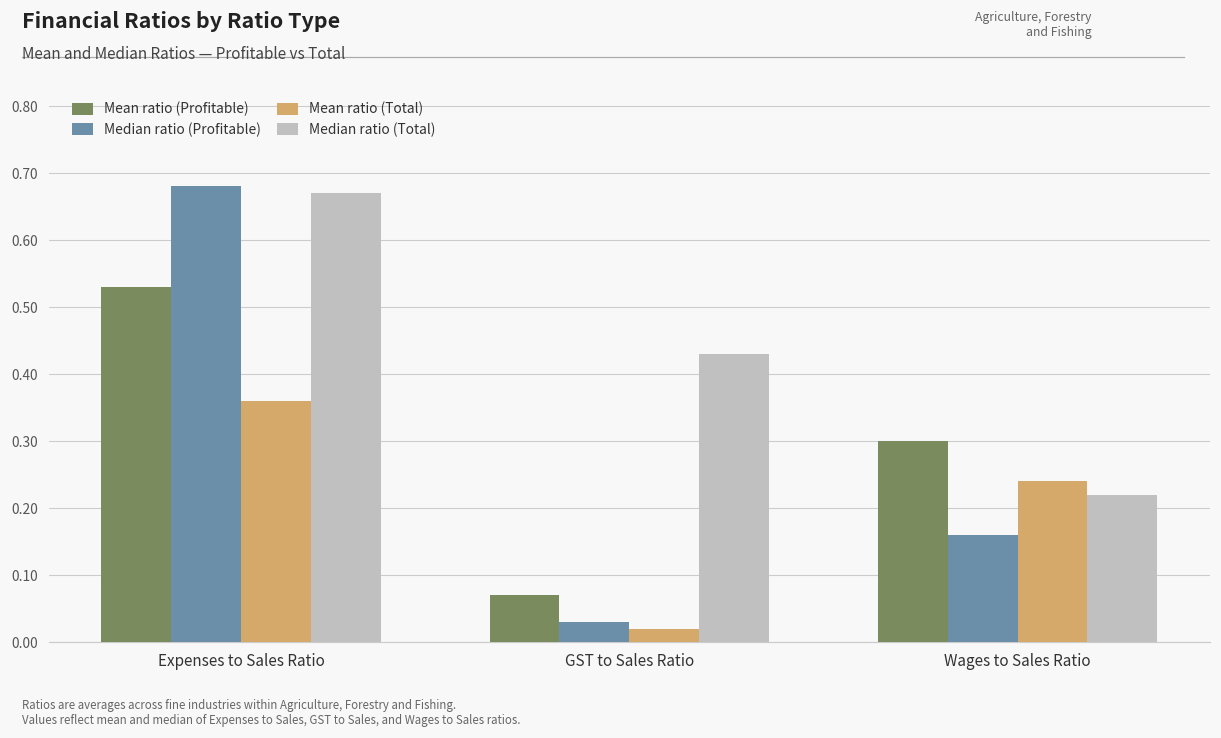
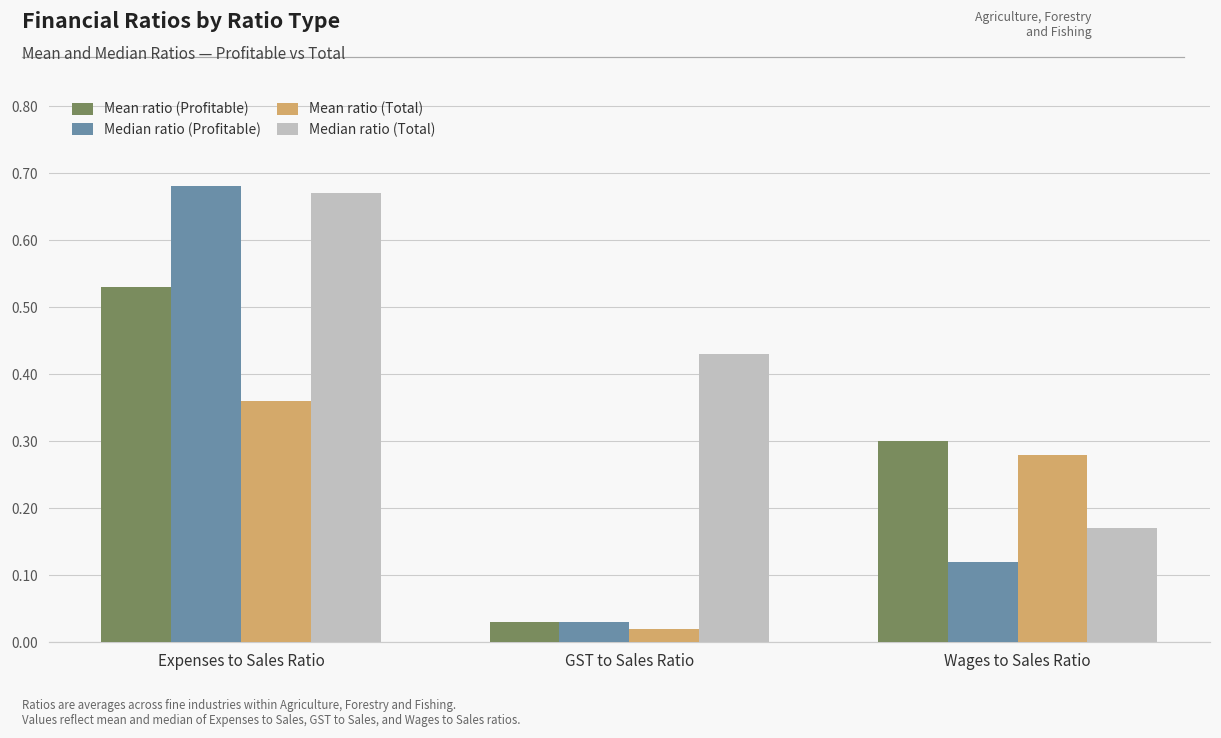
Mean ratio (Profitable), GST to Sales Ratio: 0.07 -> 0.03
Median ratio (Profitable), Wages to Sales Ratio: 0.16 -> 0.12
Mean ratio (Total), Wages to Sales Ratio: 0.24 -> 0.28
Median ratio (Total), Wages to Sales Ratio: 0.22 -> 0.17
